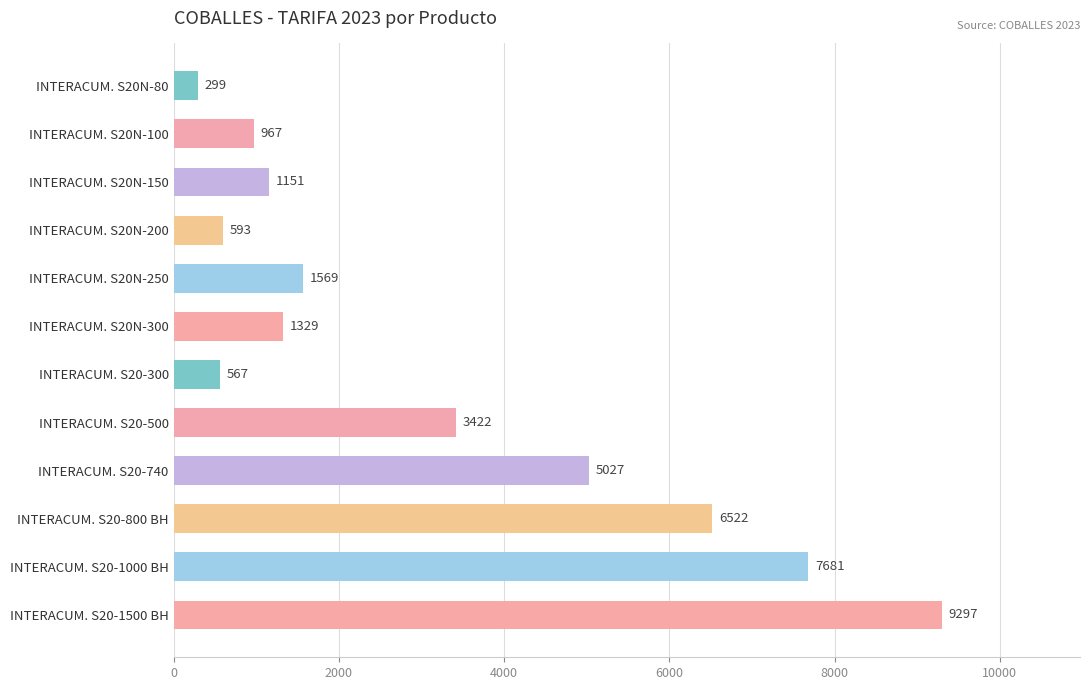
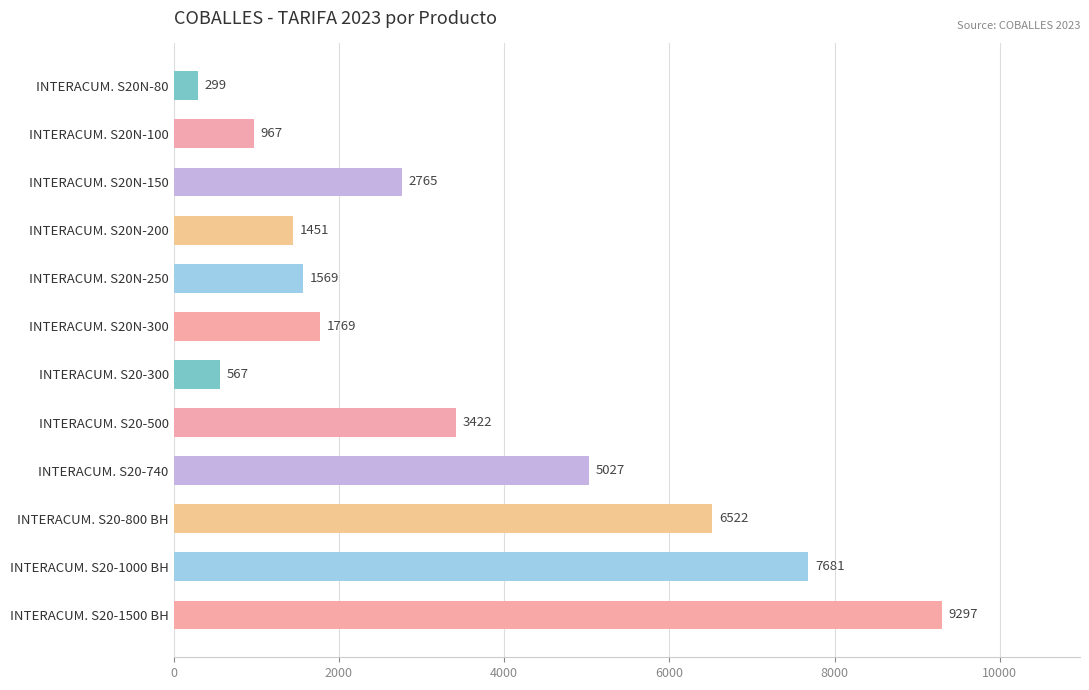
INTERACUM. S20N-150: 1151 -> 2765
INTERACUM. S20N-200: 593 -> 1451
INTERACUM. S20N-300: 1329 -> 1769
